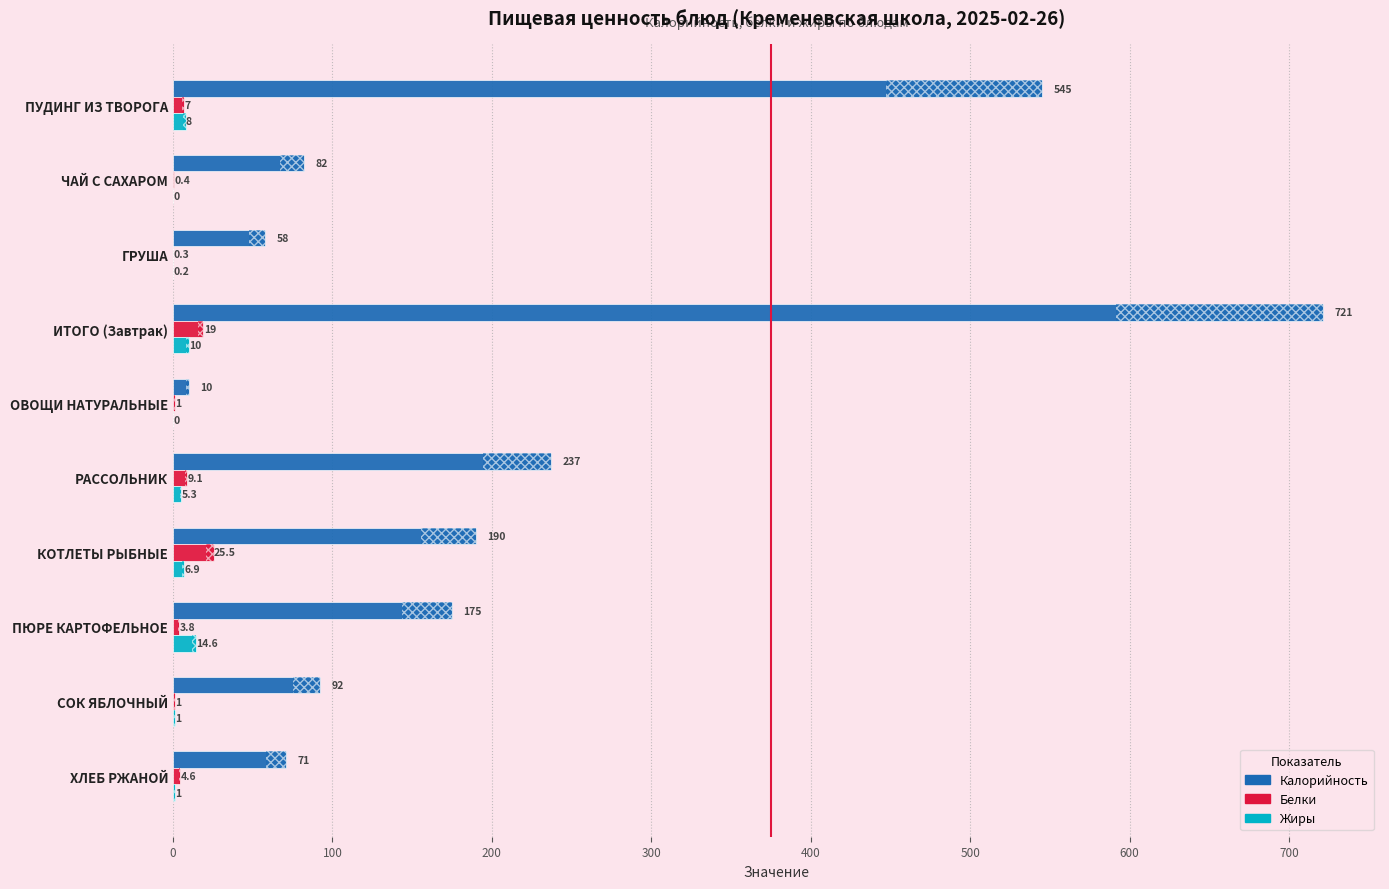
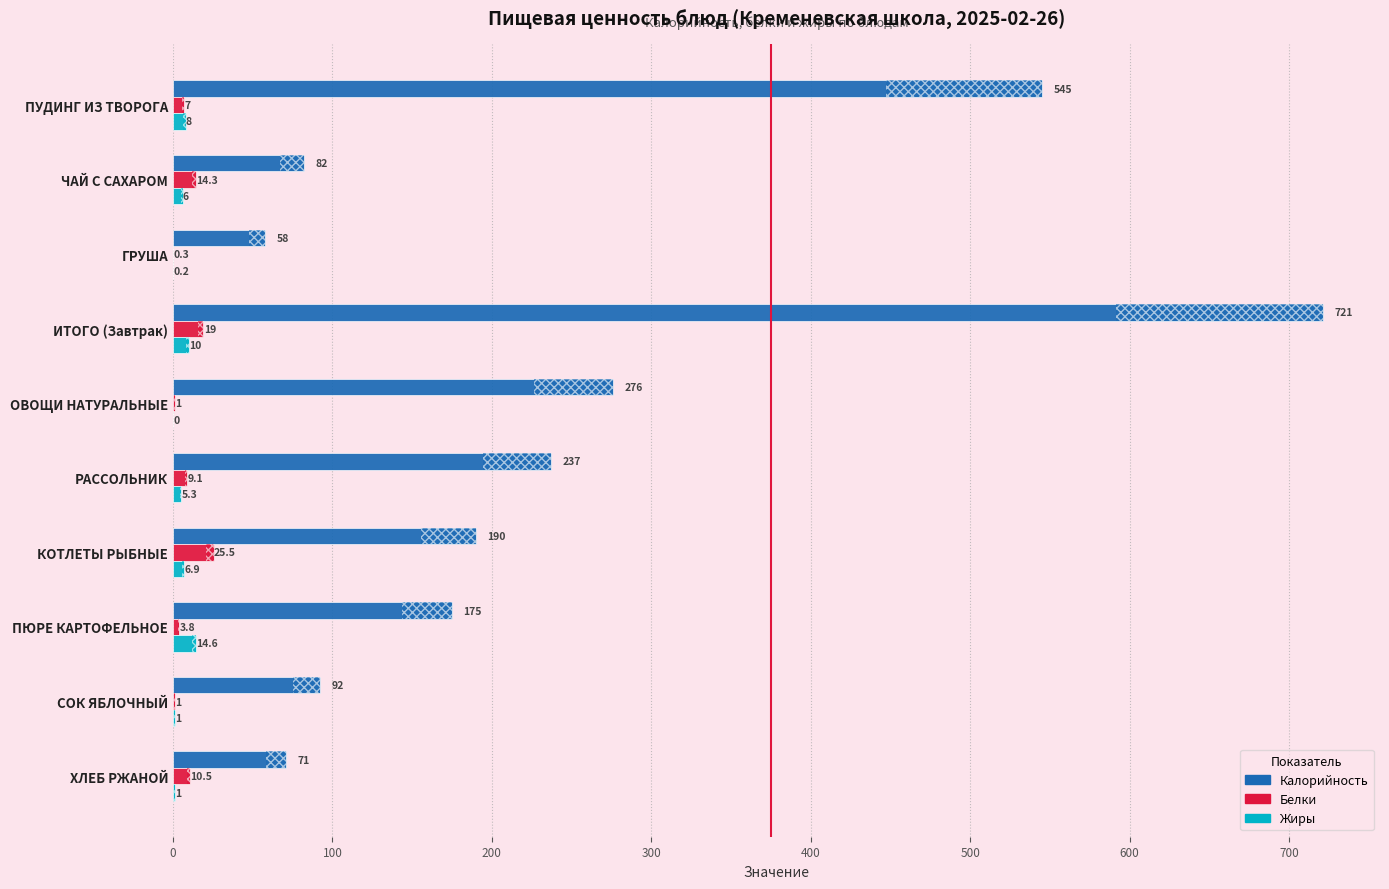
Белки, ЧАЙ С САХАРОМ: 0.4 -> 14.3
Жиры, ЧАЙ С САХАРОМ: 0 -> 6
Калорийность, ОВОЩИ НАТУРАЛЬНЫЕ: 10 -> 276
Белки, ХЛЕБ РЖАНОЙ: 4.6 -> 10.5
